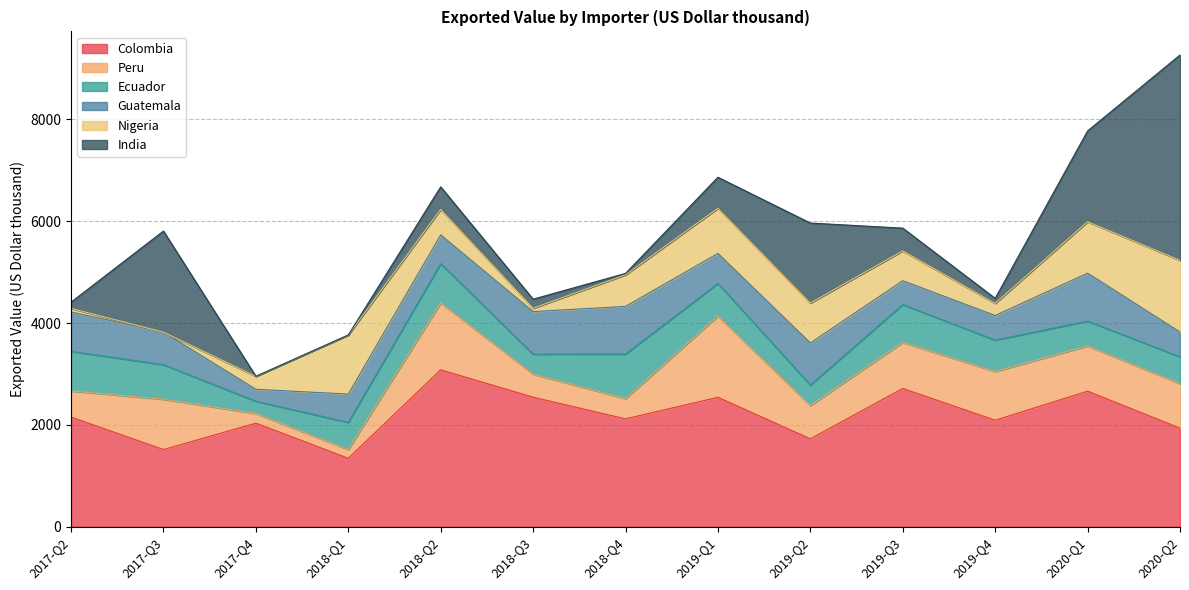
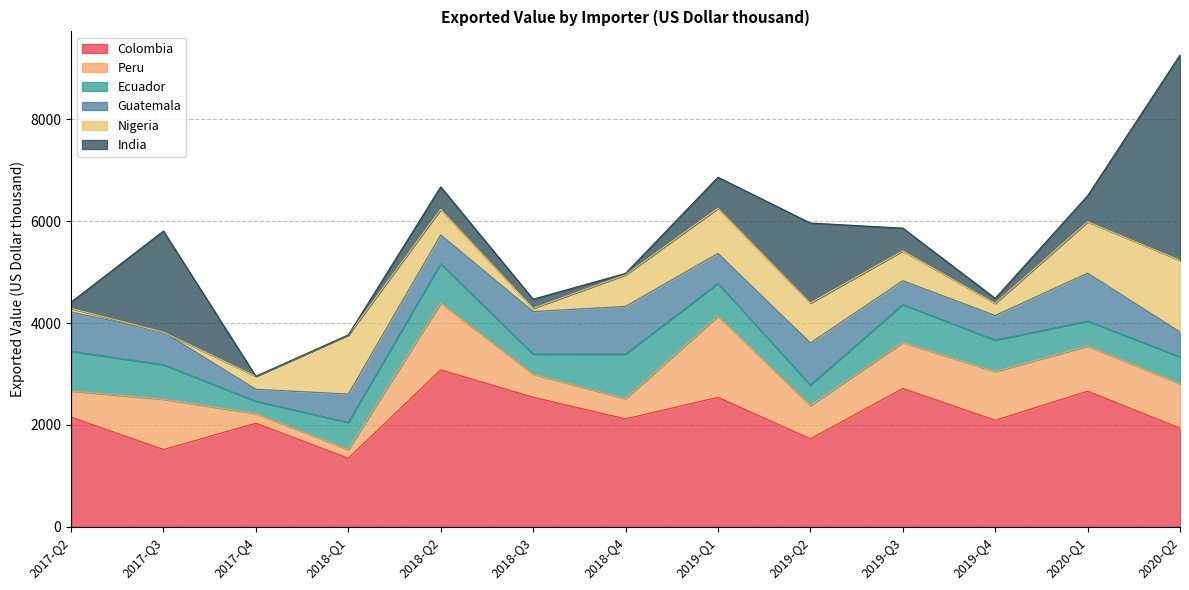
India, 2020-Q1: 1800 -> 500
